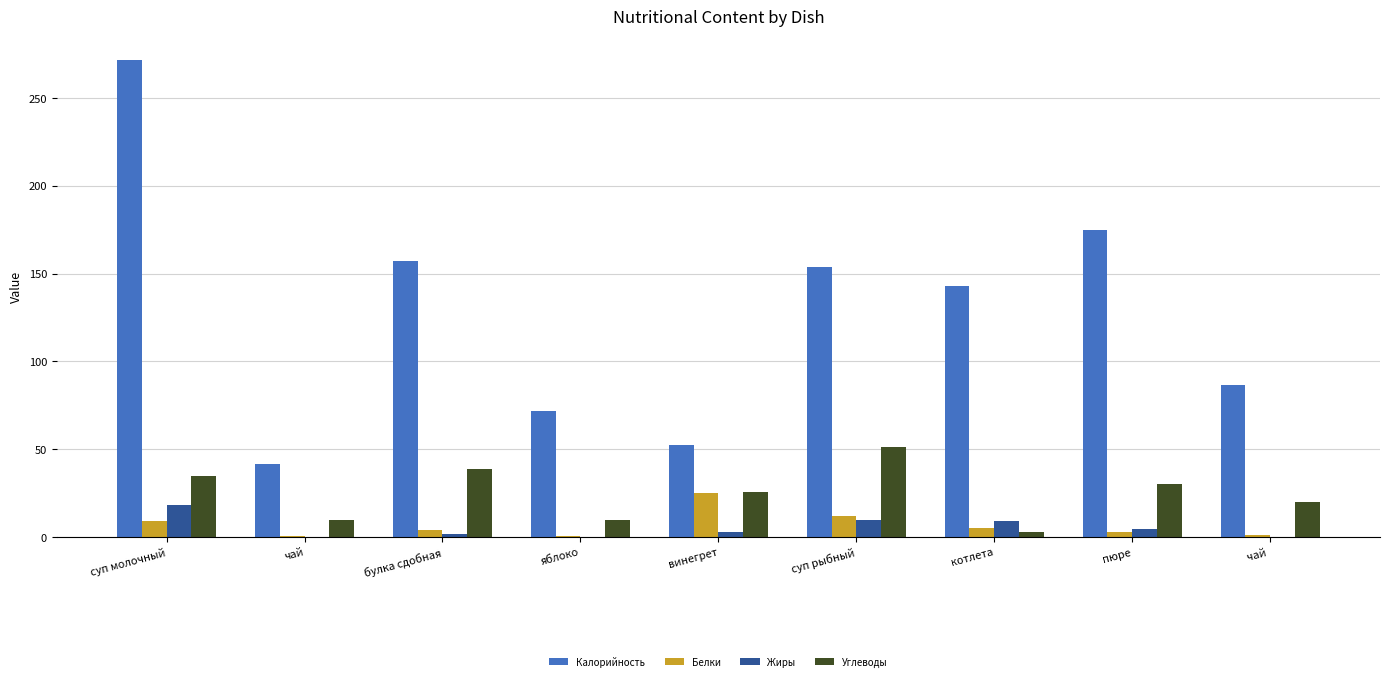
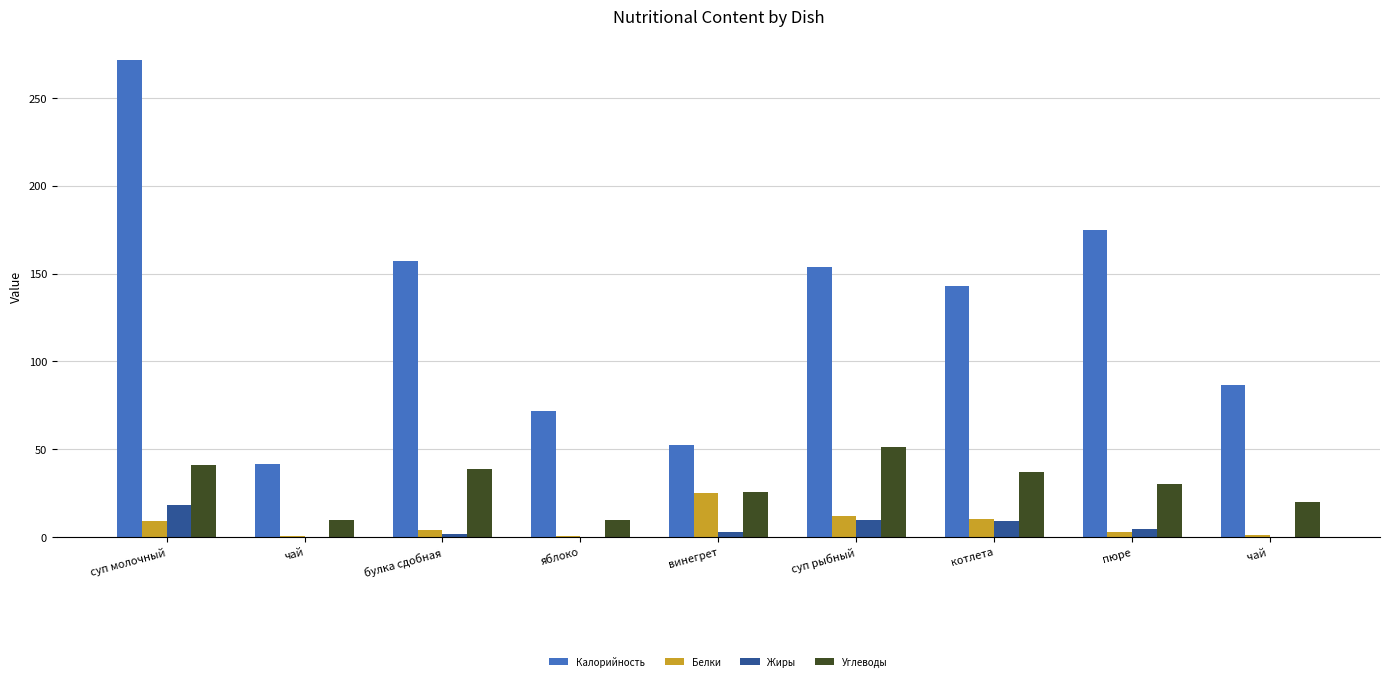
Углеводы, суп молочный: 35 -> 41
Белки, котлета: 5 -> 11
Углеводы, котлета: 3 -> 37
